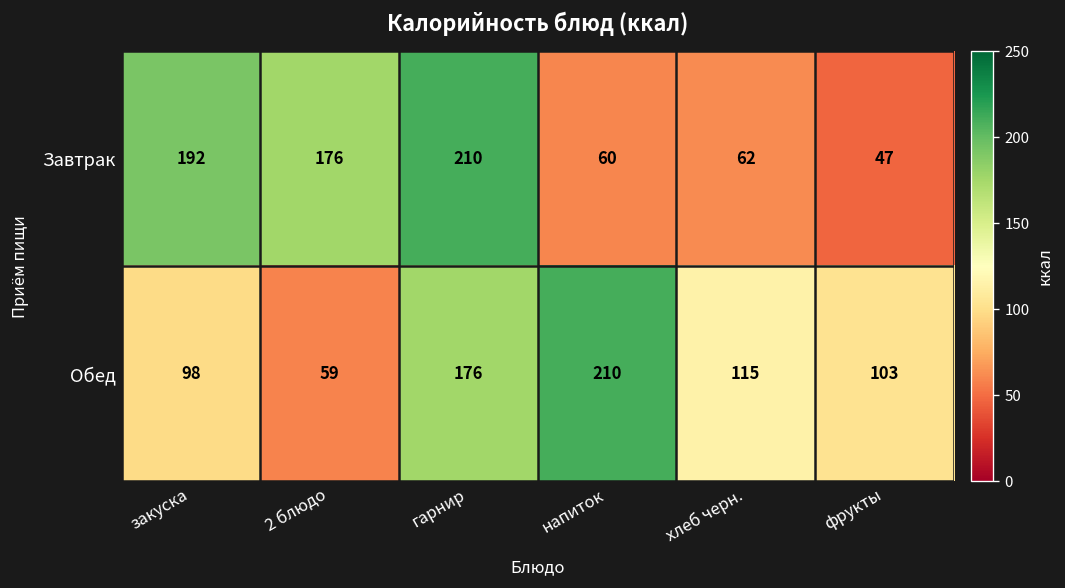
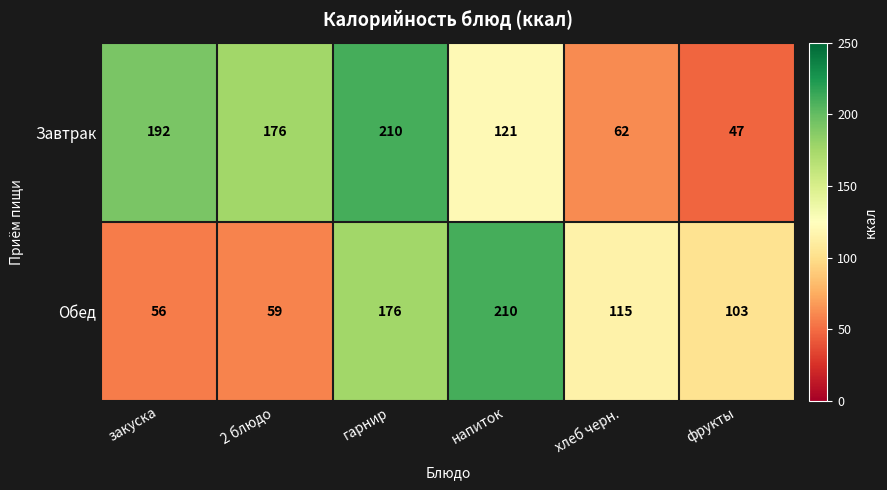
Завтрак, напиток: 60 -> 121
Обед, закуска: 98 -> 56
